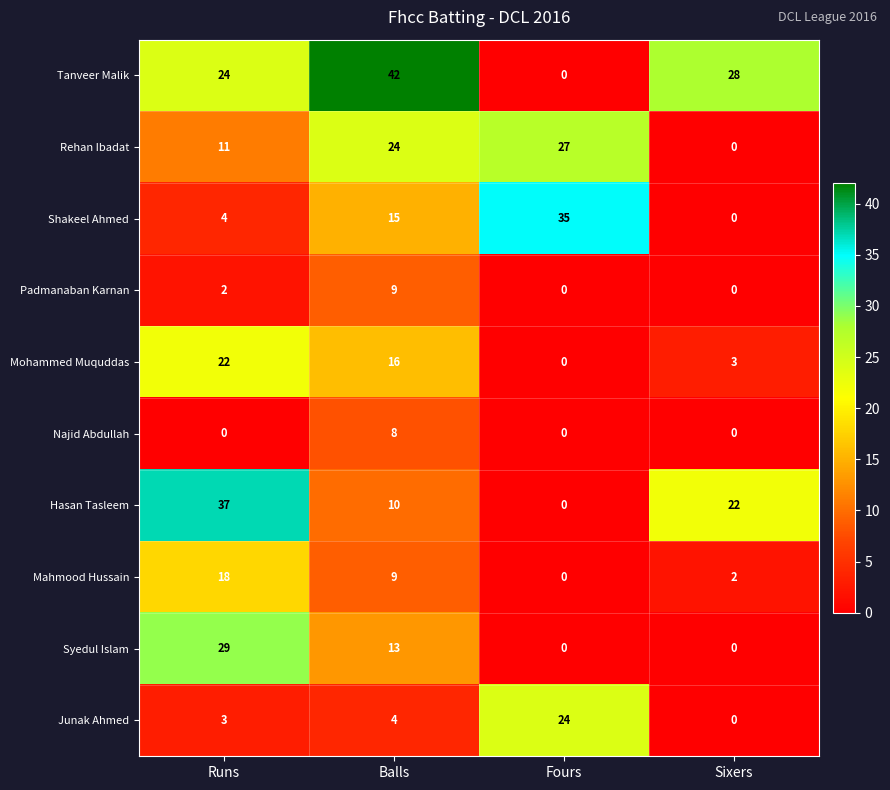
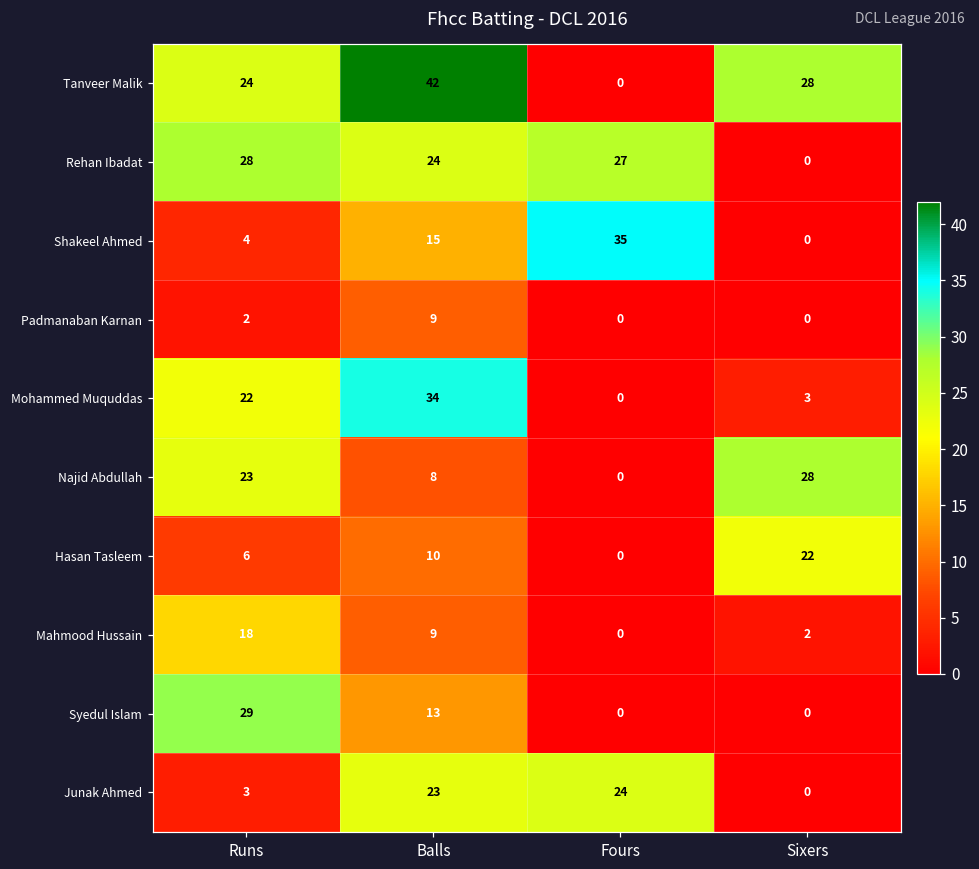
Rehan Ibadat, Runs: 11 -> 28
Mohammed Muquddas, Balls: 16 -> 34
Najid Abdullah, Runs: 0 -> 23
Najid Abdullah, Sixers: 0 -> 28
Hasan Tasleem, Runs: 37 -> 6
Junak Ahmed, Balls: 4 -> 23
